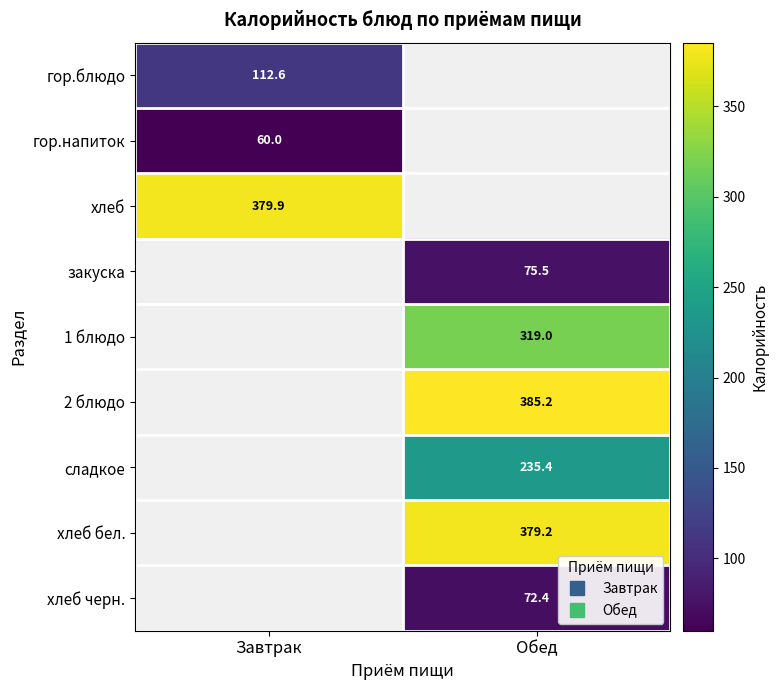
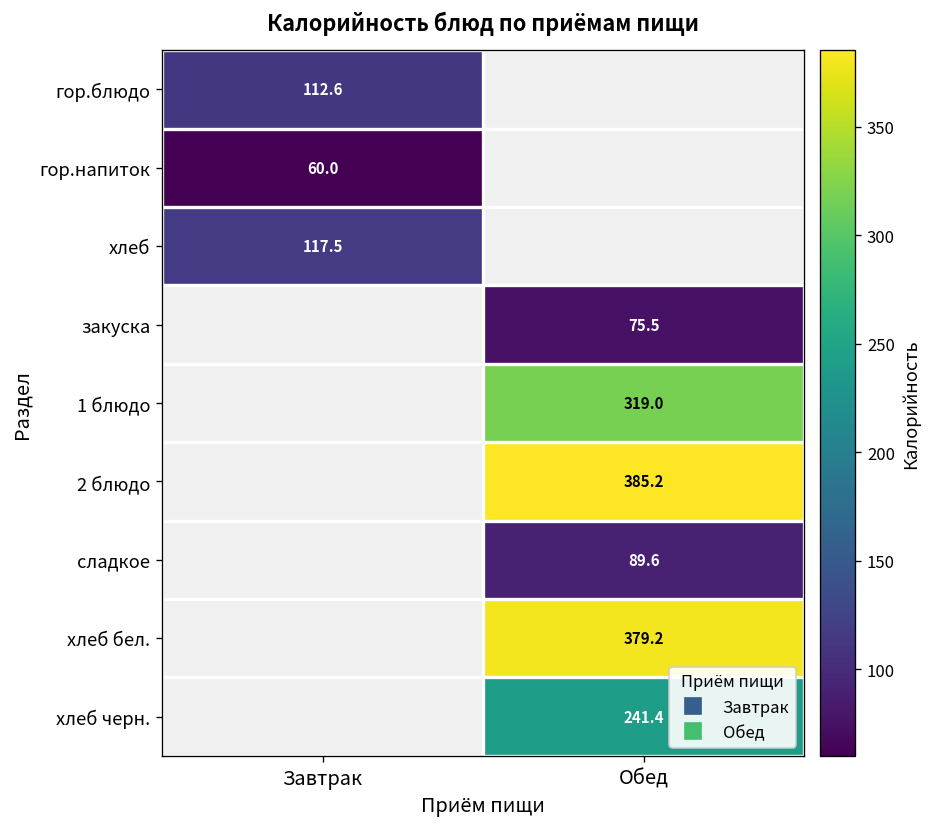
хлеб, Завтрак: 379.9 -> 117.5
сладкое, Обед: 235.4 -> 89.6
хлеб черн., Обед: 72.4 -> 241.4
